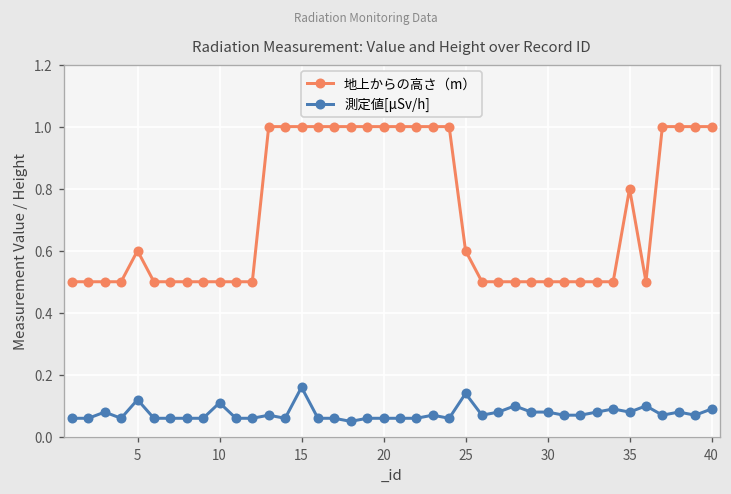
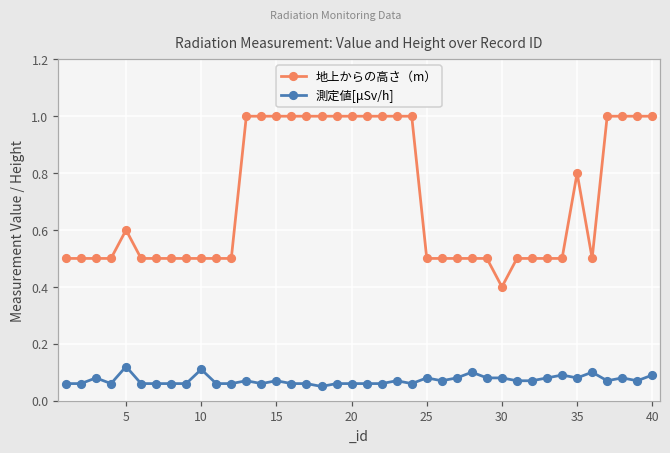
測定値[μSv/h], 15: 0.16 -> 0.07
地上からの高さ（m）, 25: 0.6 -> 0.5
測定値[μSv/h], 25: 0.14 -> 0.08
地上からの高さ（m）, 30: 0.5 -> 0.4
